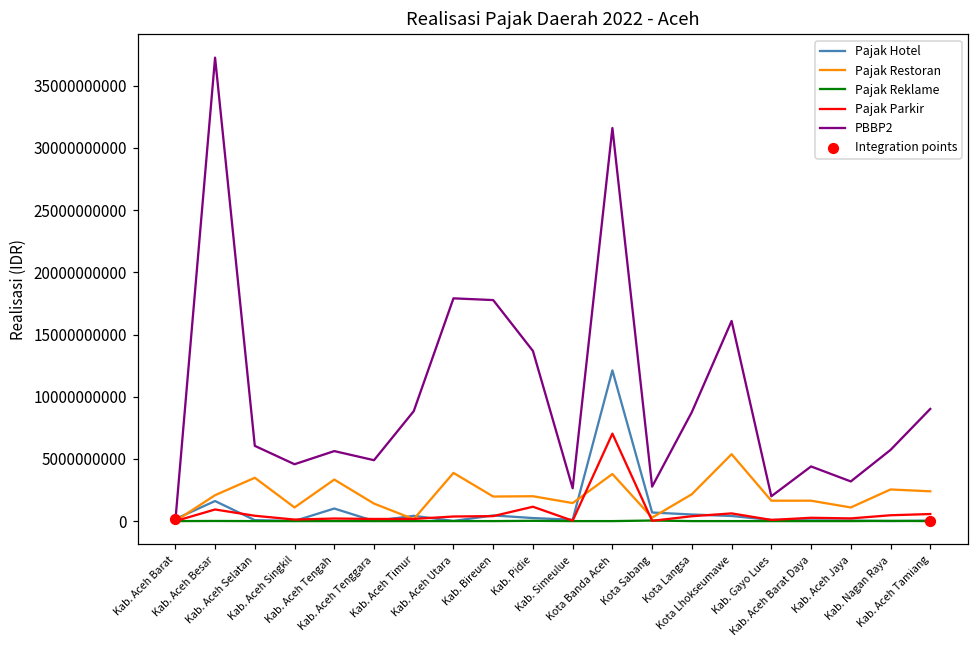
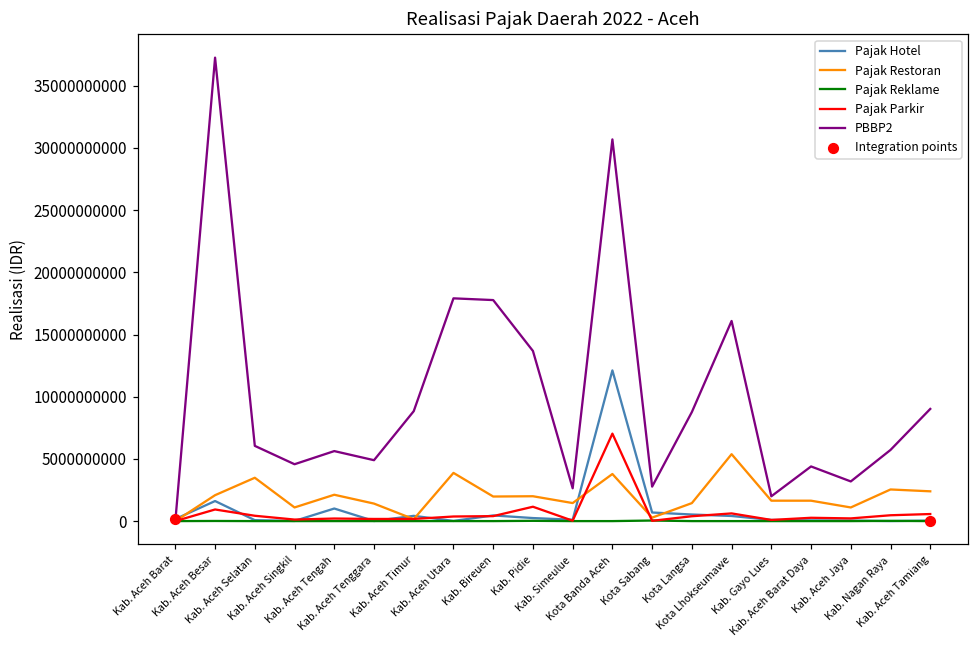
Pajak Restoran, Kab. Aceh Tengah: 3300000000 -> 2100000000
PBBP2, Kota Banda Aceh: 31600000000 -> 30700000000
Pajak Restoran, Kota Langsa: 2200000000 -> 1400000000
